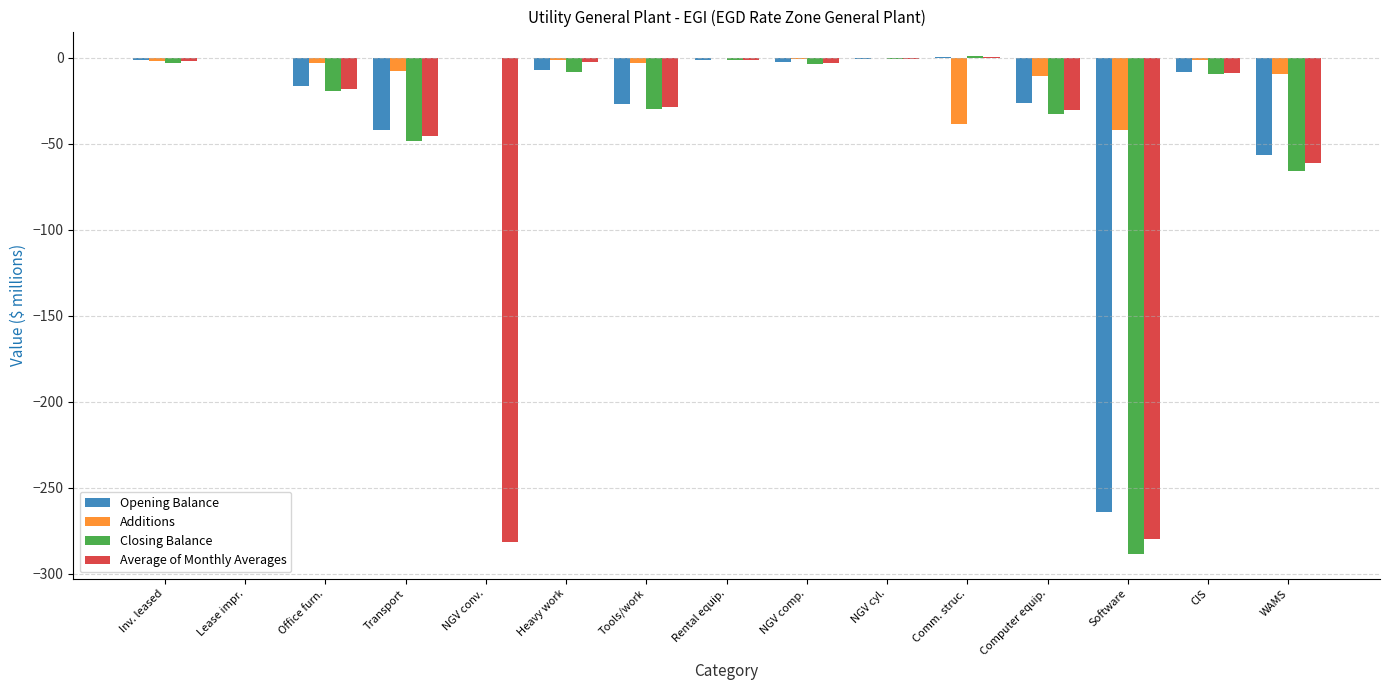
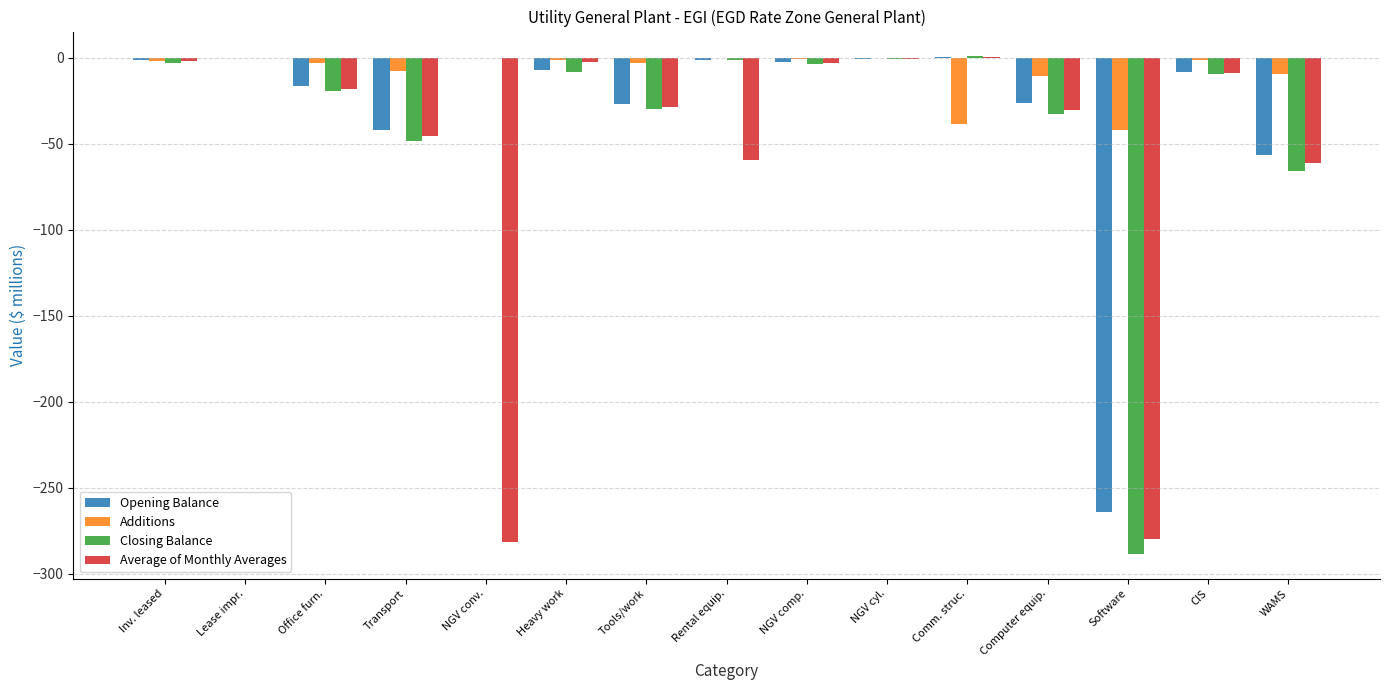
Average of Monthly Averages, Rental equip.: -1 -> -59
